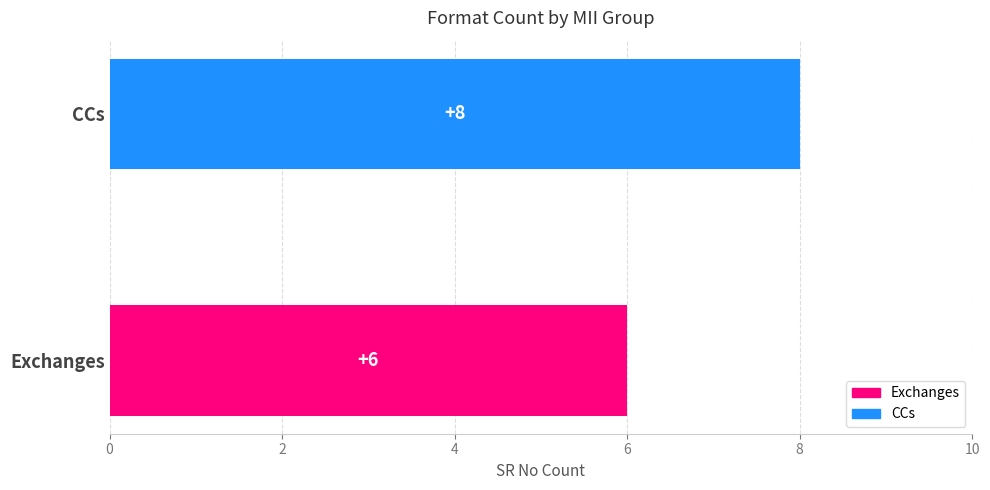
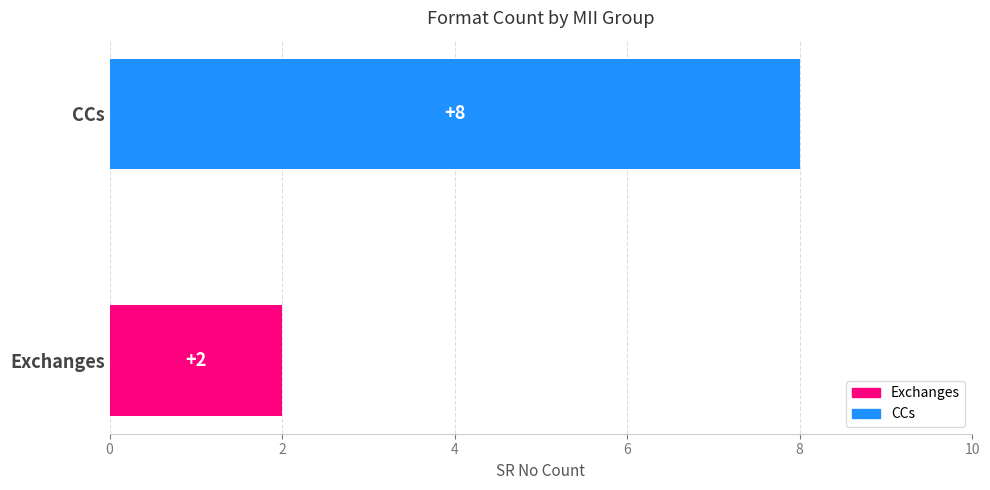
Exchanges: +6 -> +2
